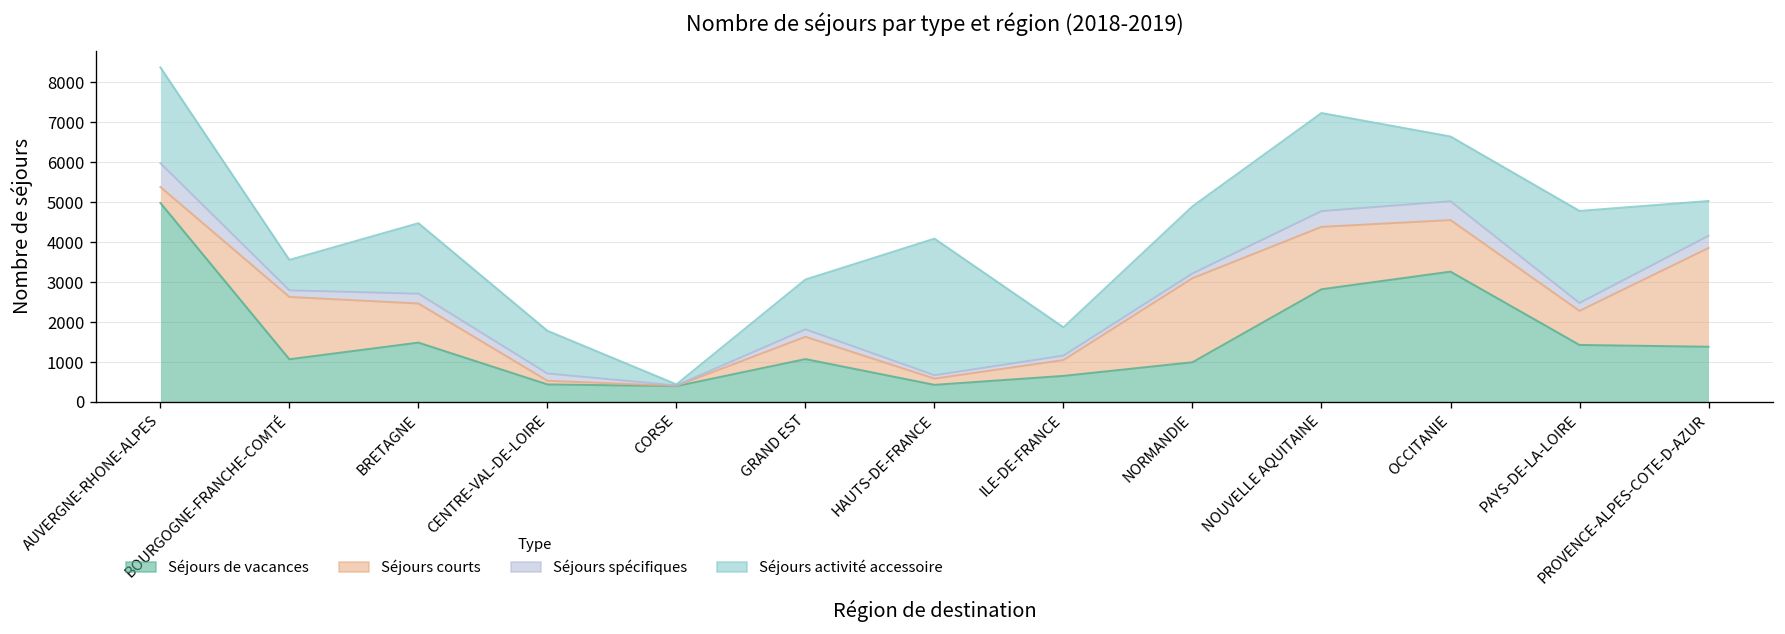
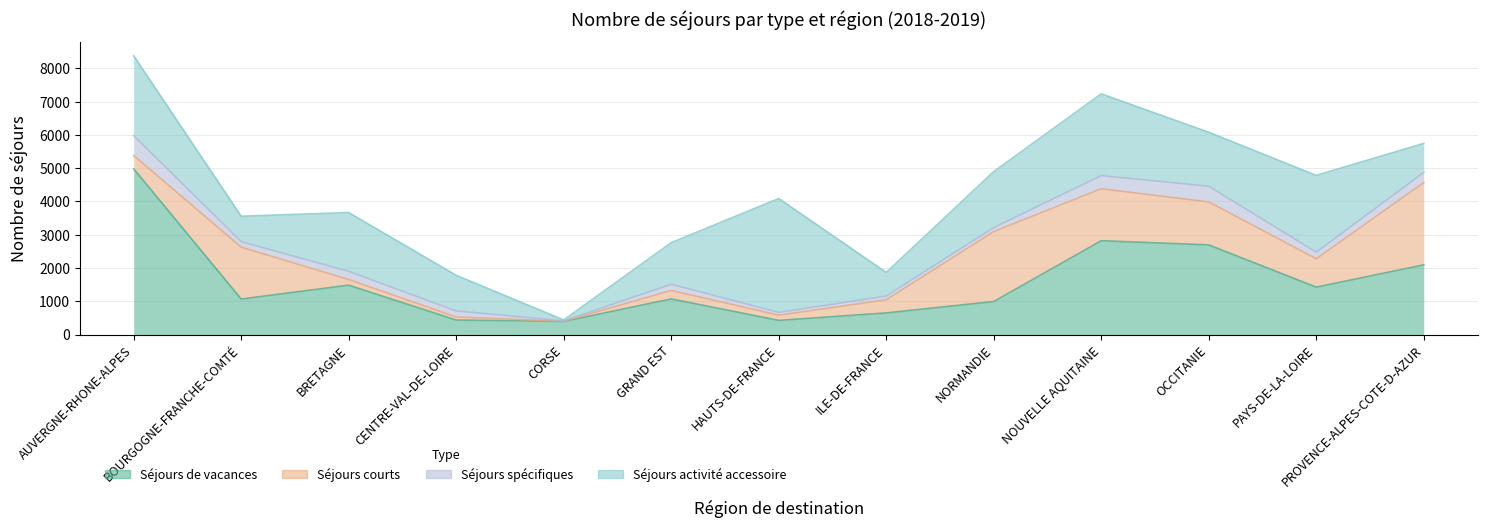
Séjours courts, BRETAGNE: 1000 -> 200
Séjours courts, GRAND EST: 600 -> 300
Séjours de vacances, OCCITANIE: 3300 -> 2700
Séjours de vacances, PROVENCE-ALPES-COTE-D-AZUR: 1400 -> 2100
